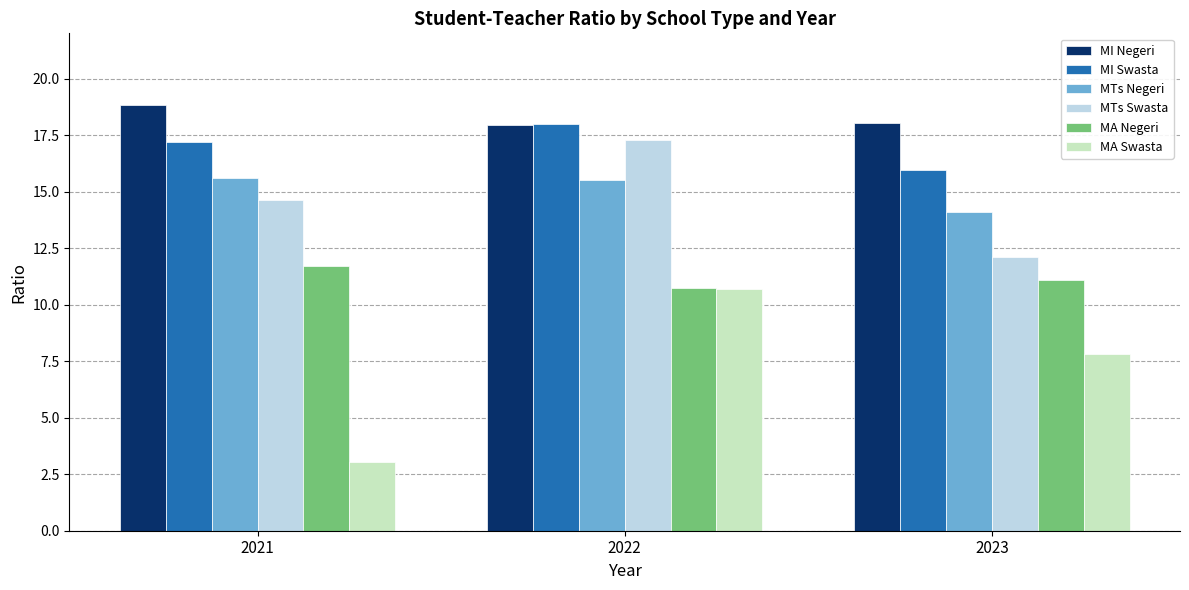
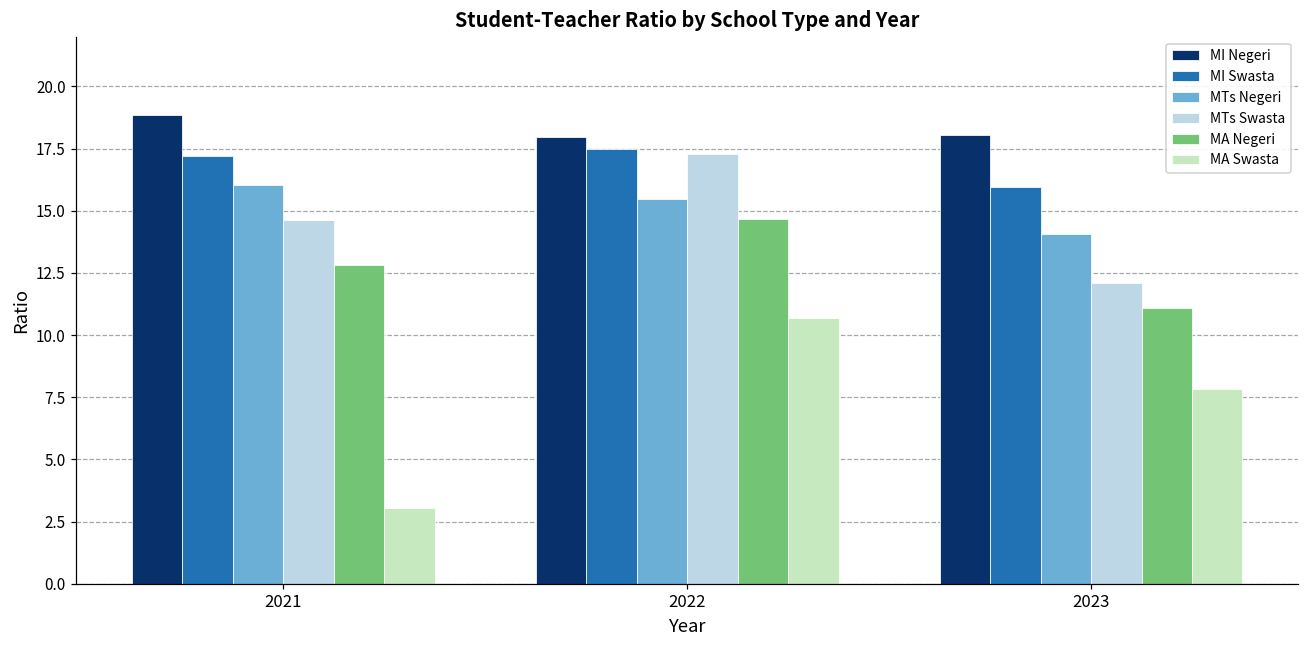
MTs Negeri, 2021: 15.6 -> 16.0
MA Negeri, 2021: 11.7 -> 12.8
MI Swasta, 2022: 18.0 -> 17.5
MA Negeri, 2022: 10.7 -> 14.7
